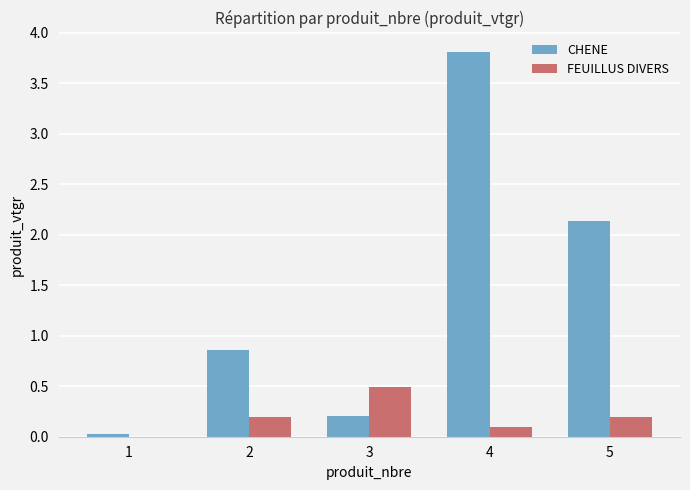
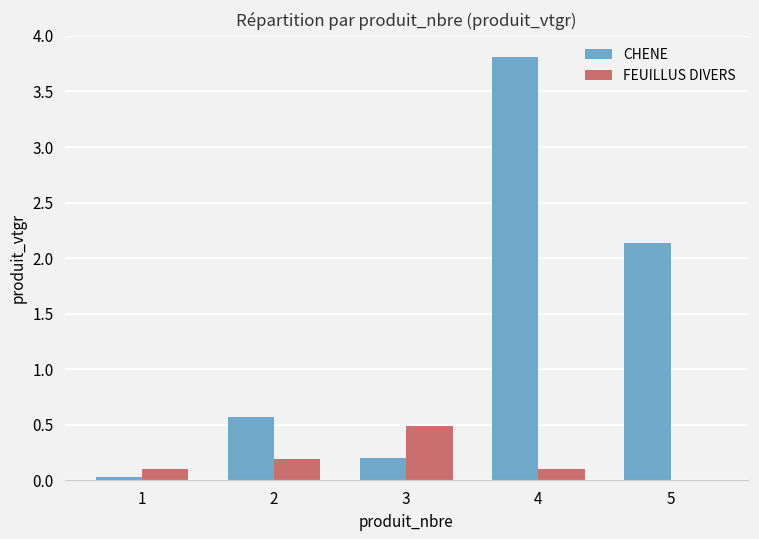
FEUILLUS DIVERS, 1: 0.0 -> 0.1
CHENE, 2: 0.86 -> 0.57
FEUILLUS DIVERS, 5: 0.2 -> 0.0
